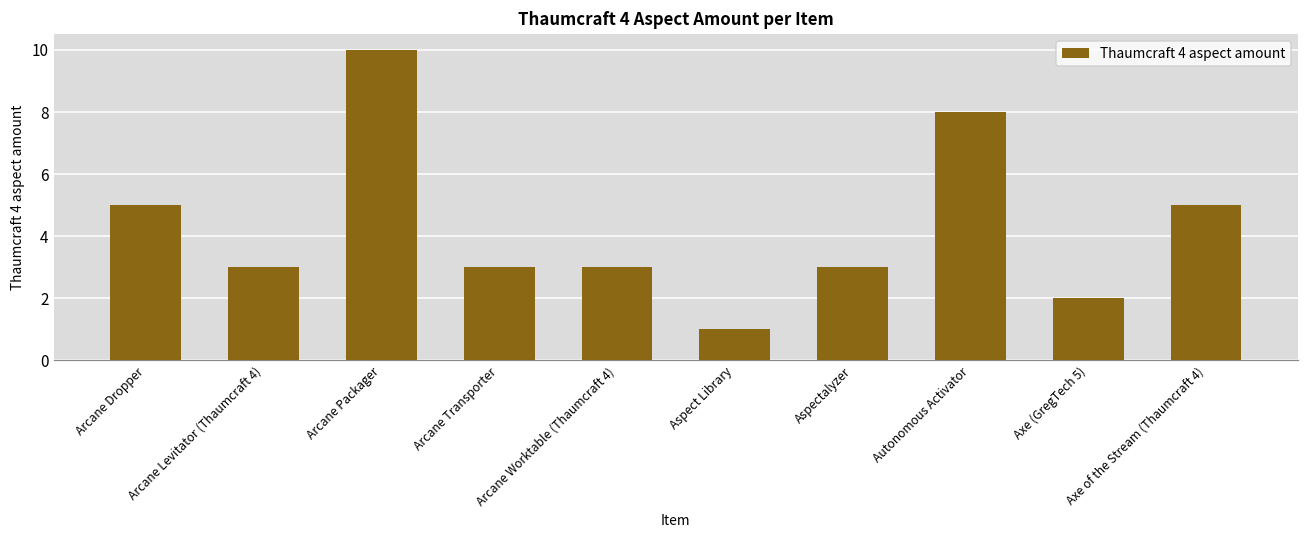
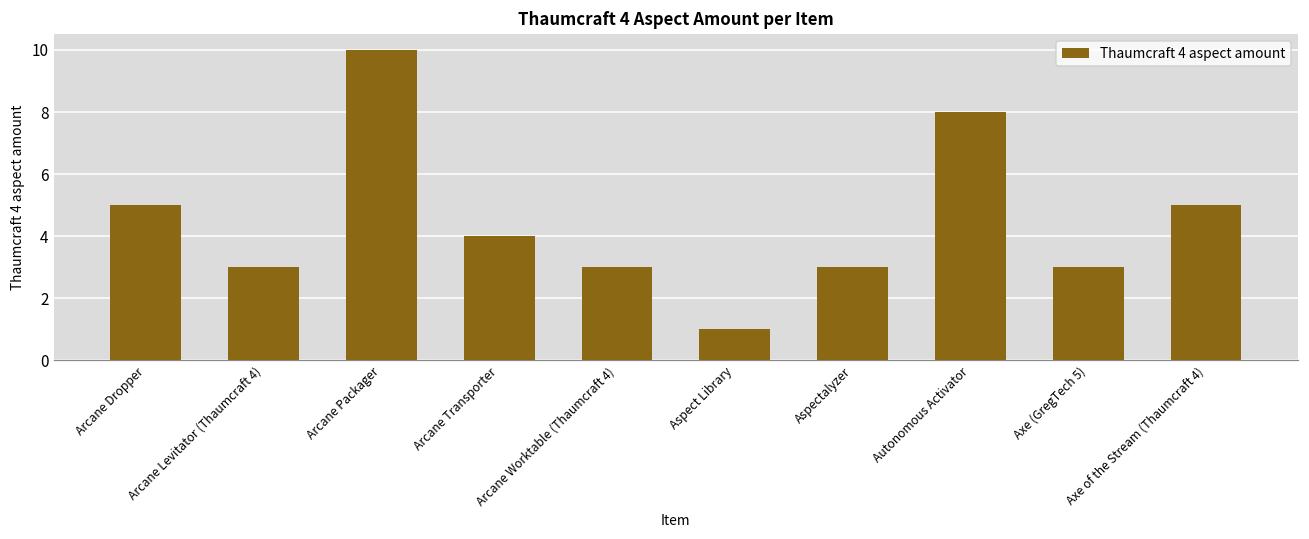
Arcane Transporter: 3 -> 4
Axe (GregTech 5): 2 -> 3
